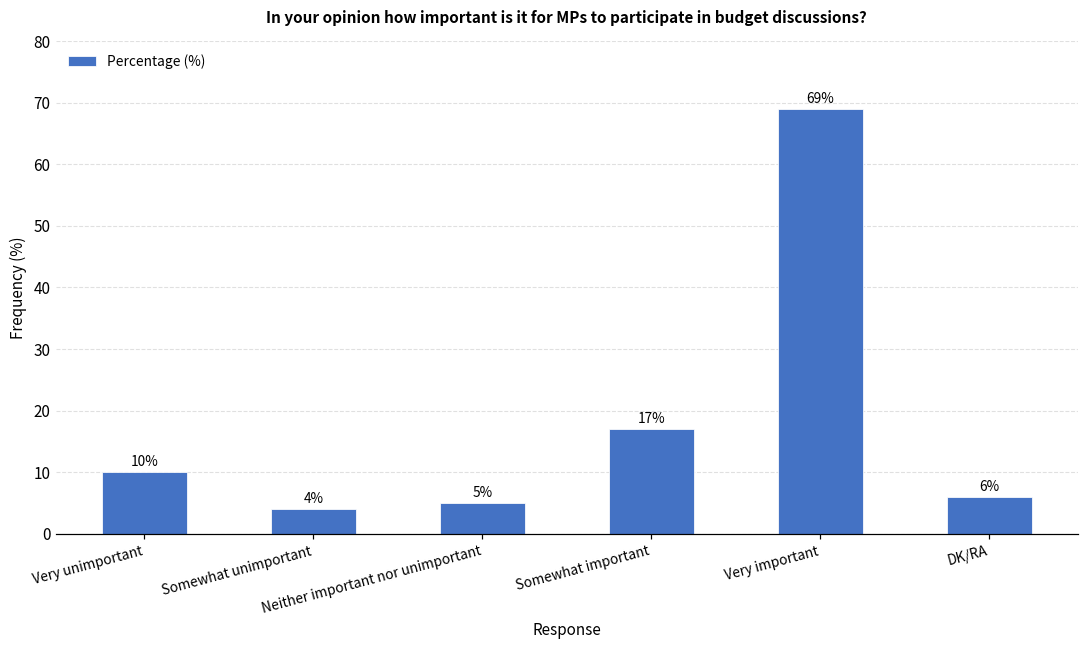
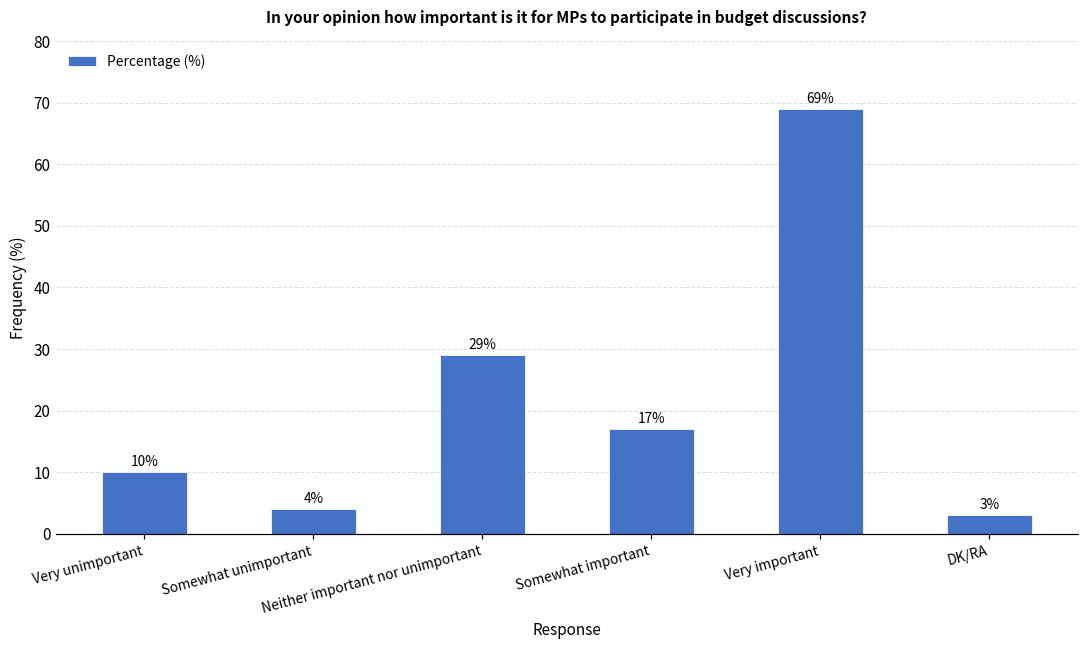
Neither important nor unimportant: 5% -> 29%
DK/RA: 6% -> 3%
